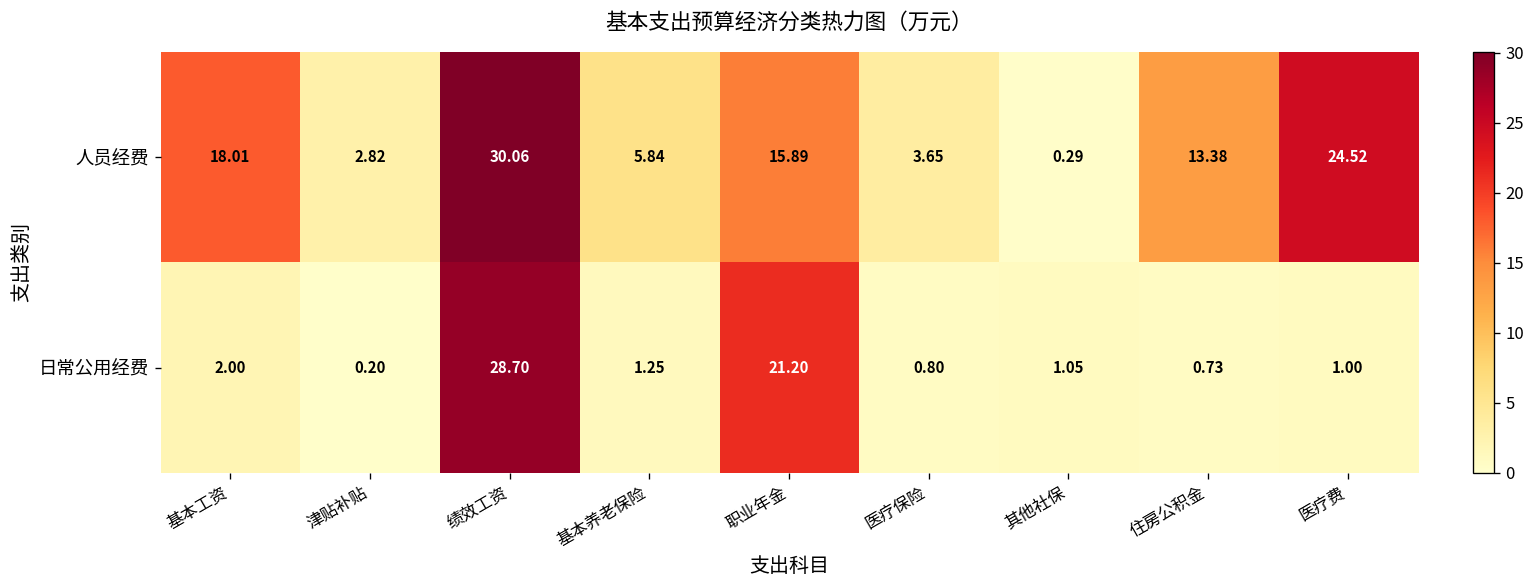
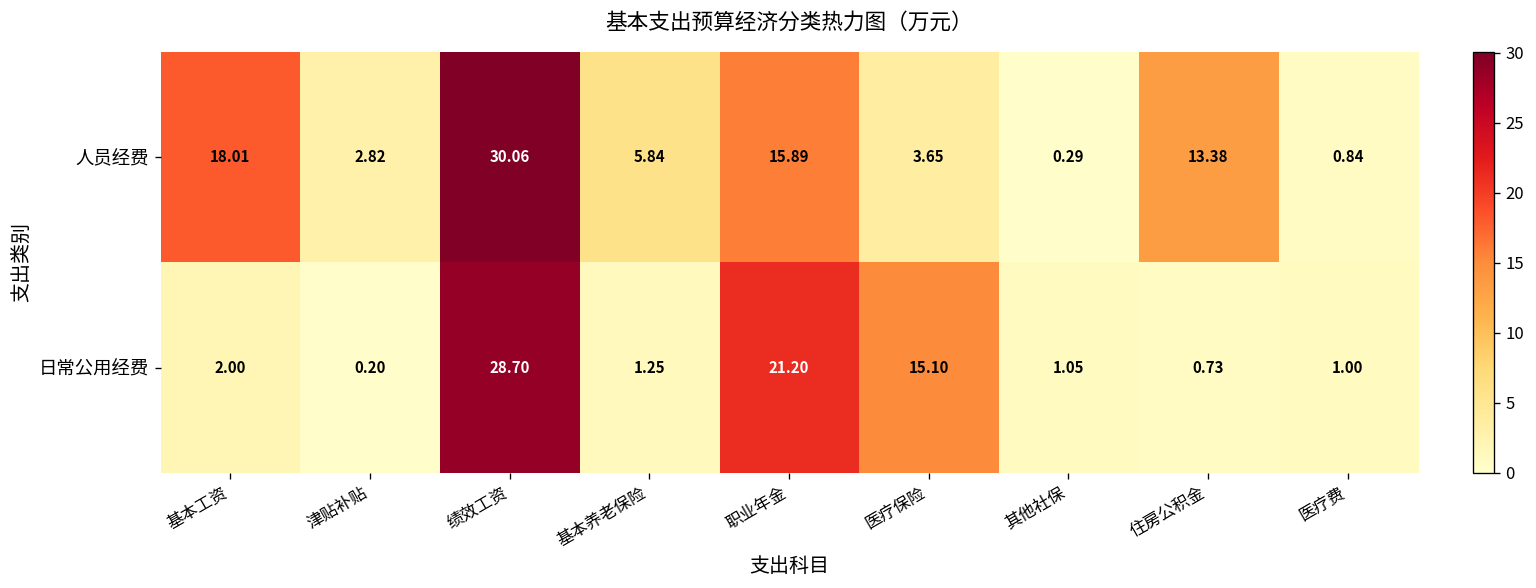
人员经费, 医疗费: 24.52 -> 0.84
日常公用经费, 医疗保险: 0.80 -> 15.10
